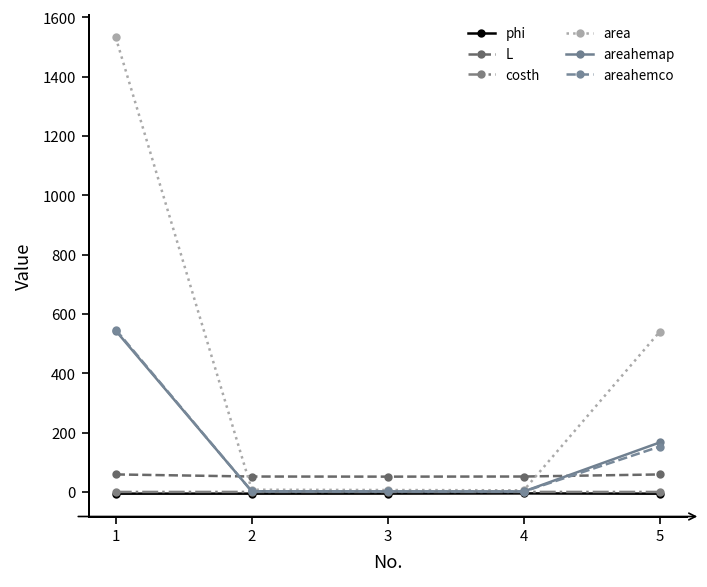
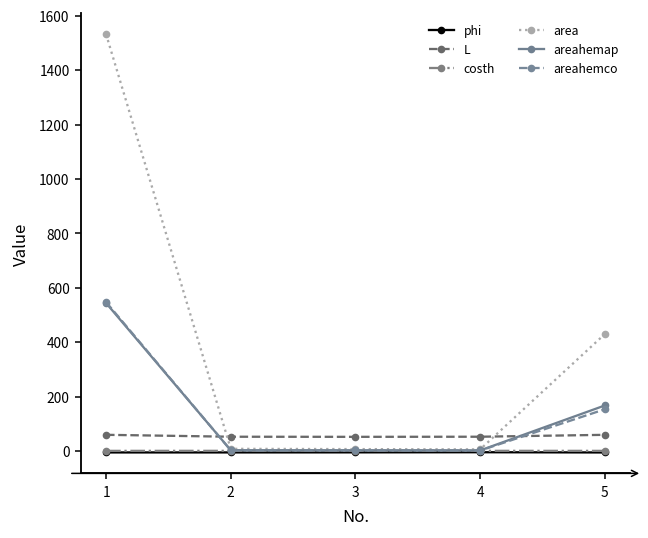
area, 5: 540 -> 430
